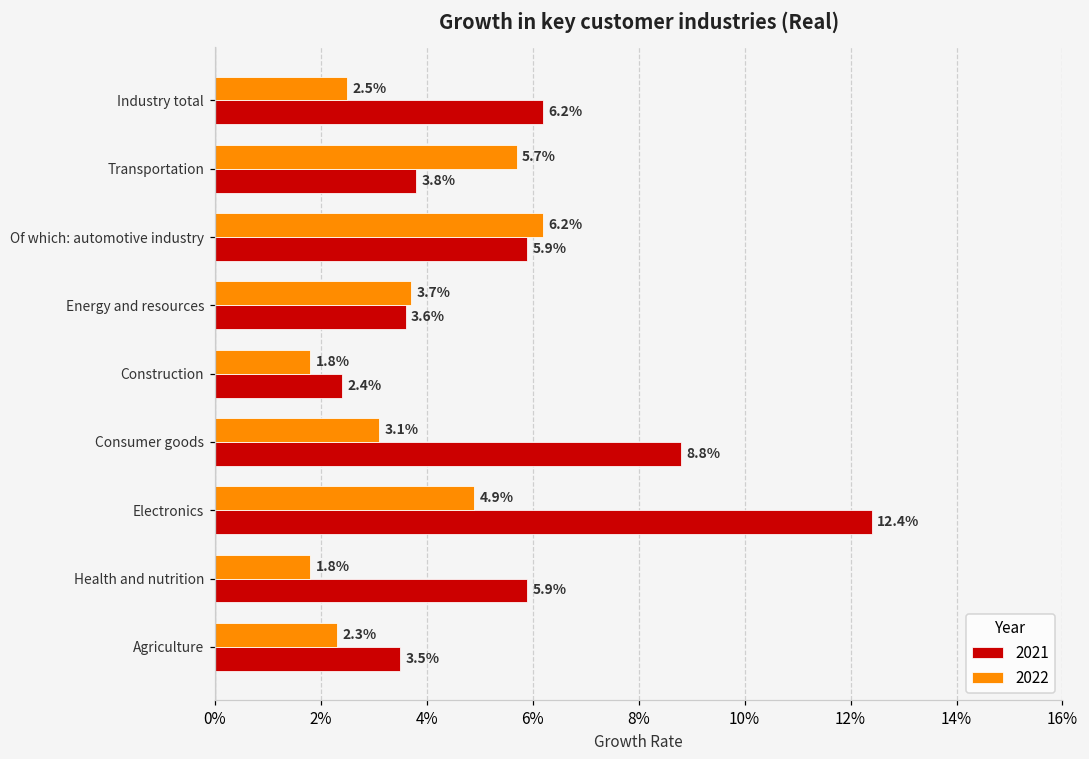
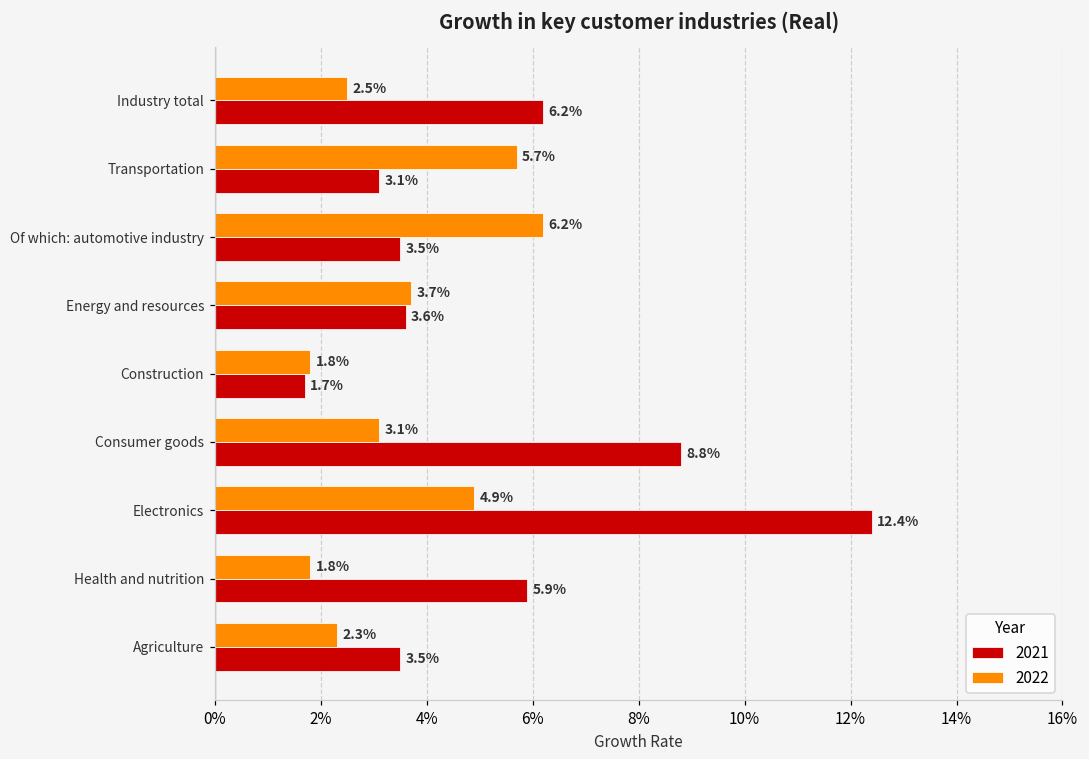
2021, Transportation: 3.8% -> 3.1%
2021, Of which: automotive industry: 5.9% -> 3.5%
2021, Construction: 2.4% -> 1.7%
